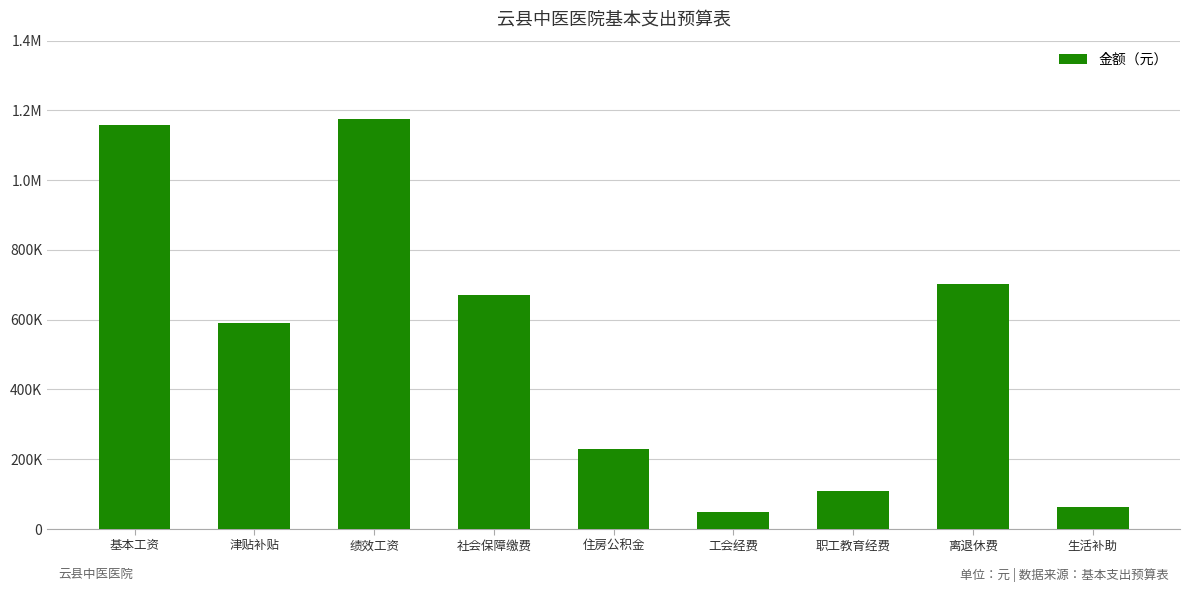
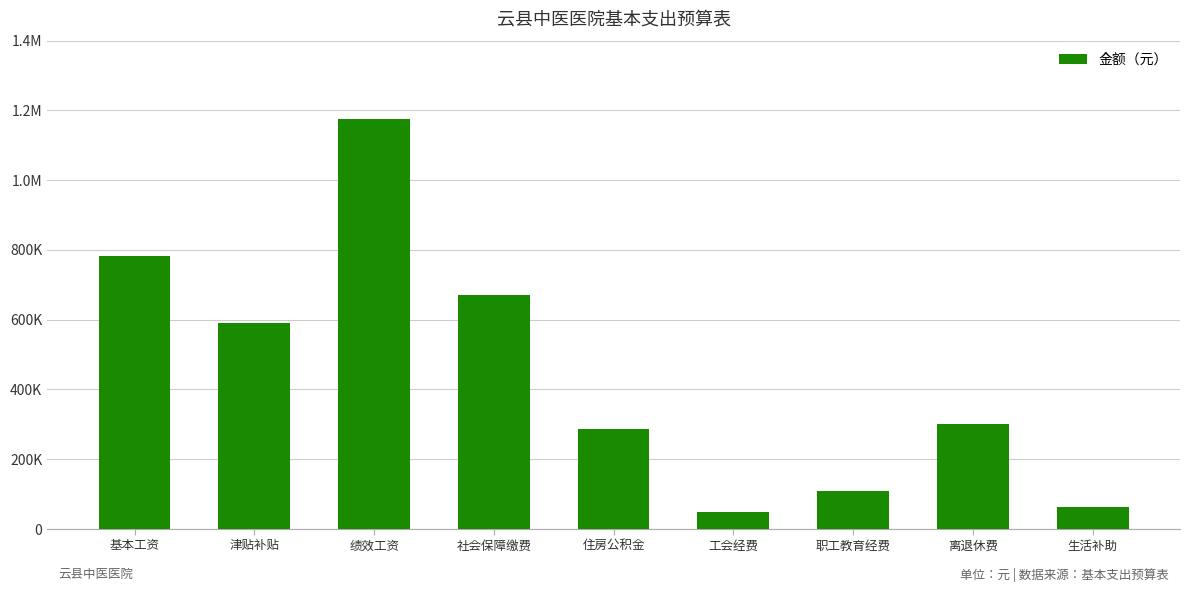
基本工资: 1160000 -> 780000
住房公积金: 230000 -> 290000
离退休费: 700000 -> 300000
